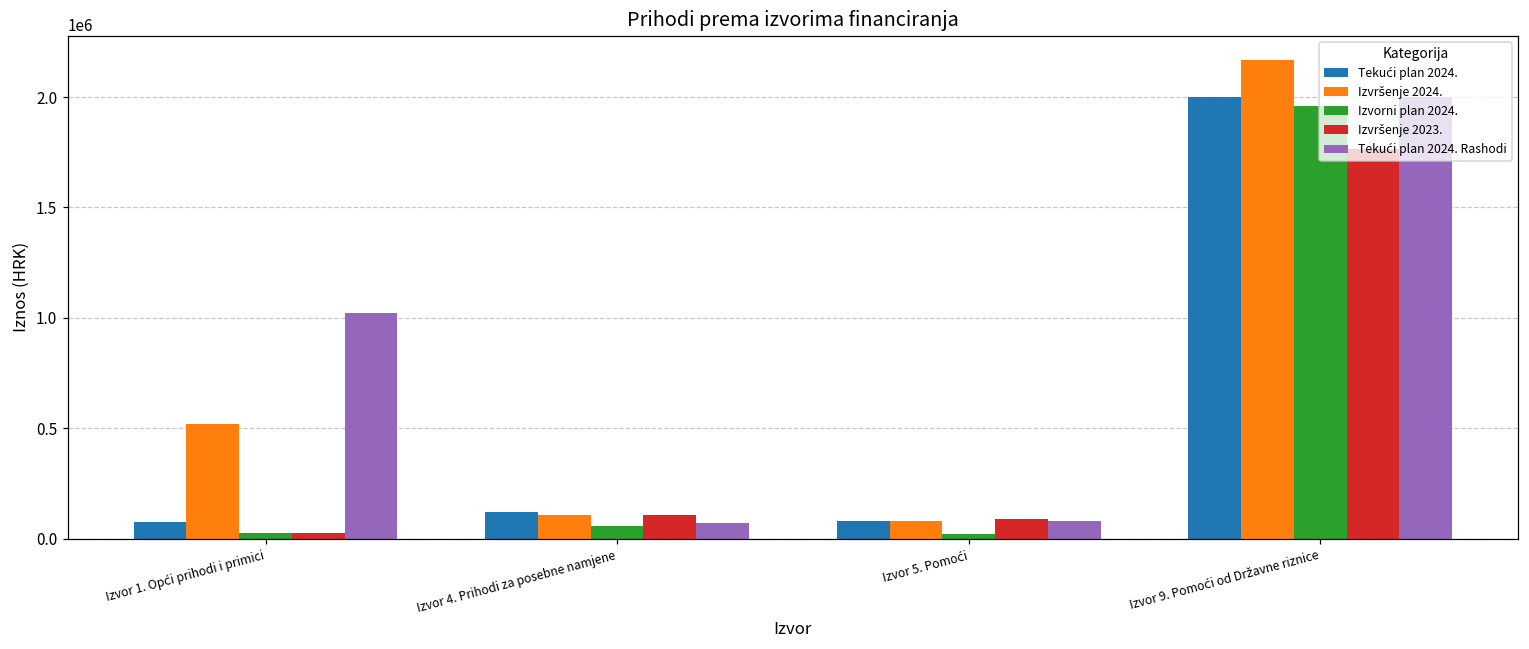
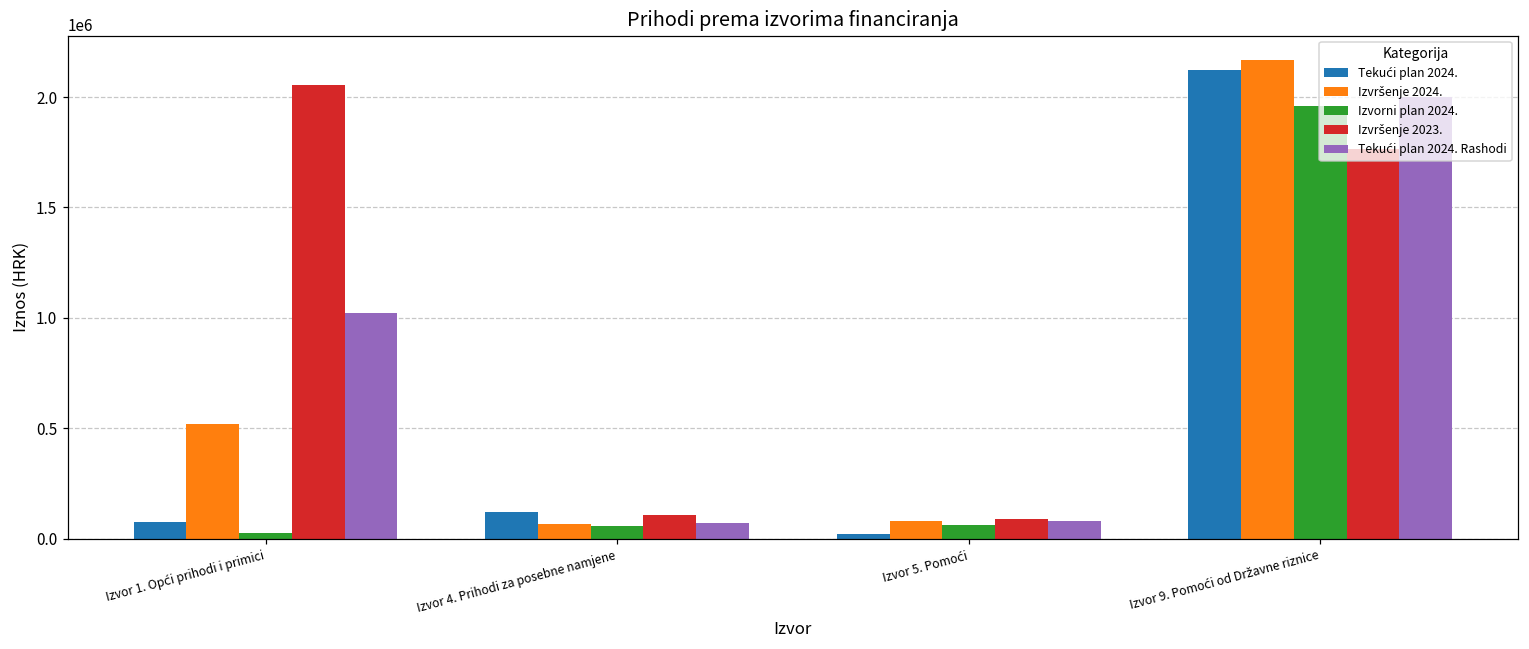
Izvršenje 2023., Izvor 1. Opći prihodi i primici: 20000 -> 2050000
Izvršenje 2024., Izvor 4. Prihodi za posebne namjene: 110000 -> 70000
Tekući plan 2024., Izvor 5. Pomoći: 80000 -> 20000
Izvorni plan 2024., Izvor 5. Pomoći: 20000 -> 60000
Tekući plan 2024., Izvor 9. Pomoći od Državne riznice: 2000000 -> 2120000
